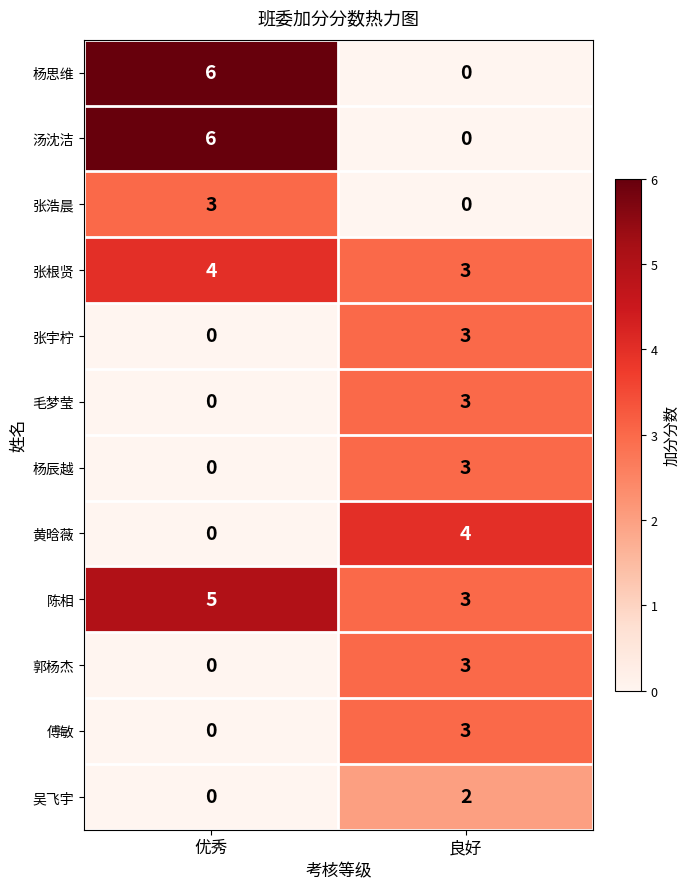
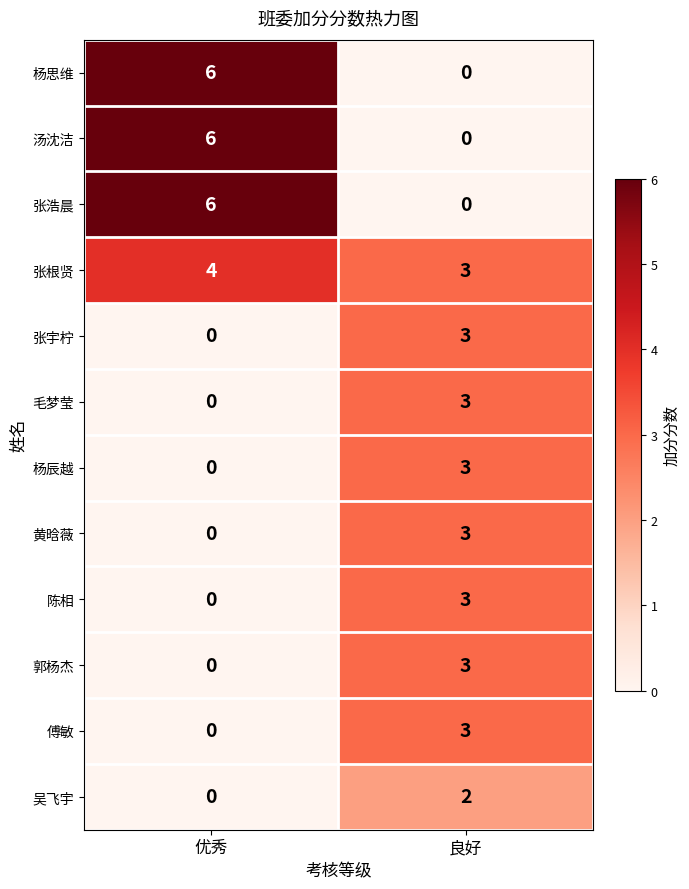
张浩晨, 优秀: 3 -> 6
黄晗薇, 良好: 4 -> 3
陈相, 优秀: 5 -> 0
